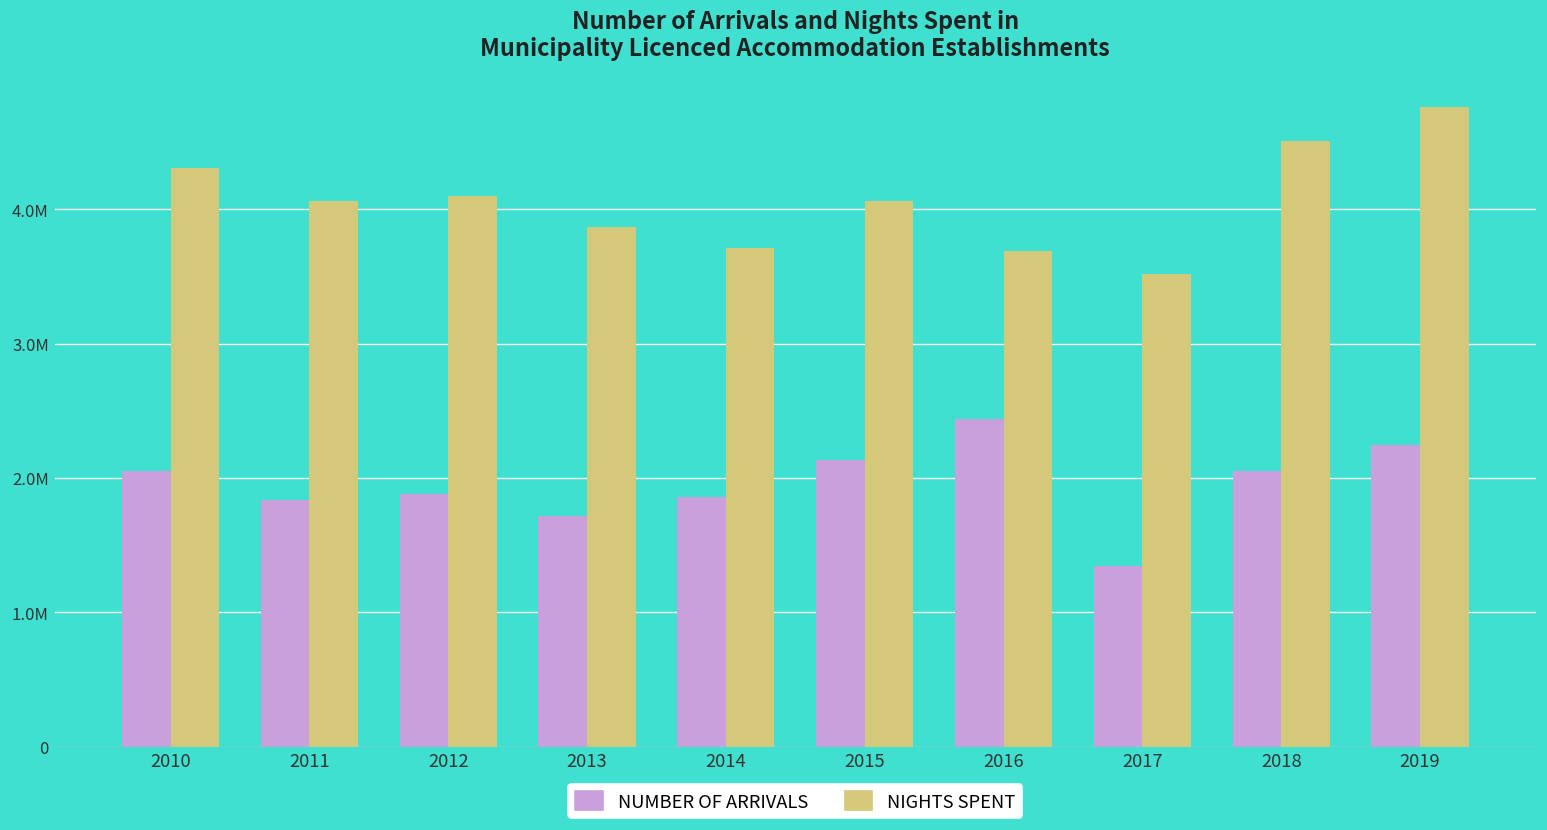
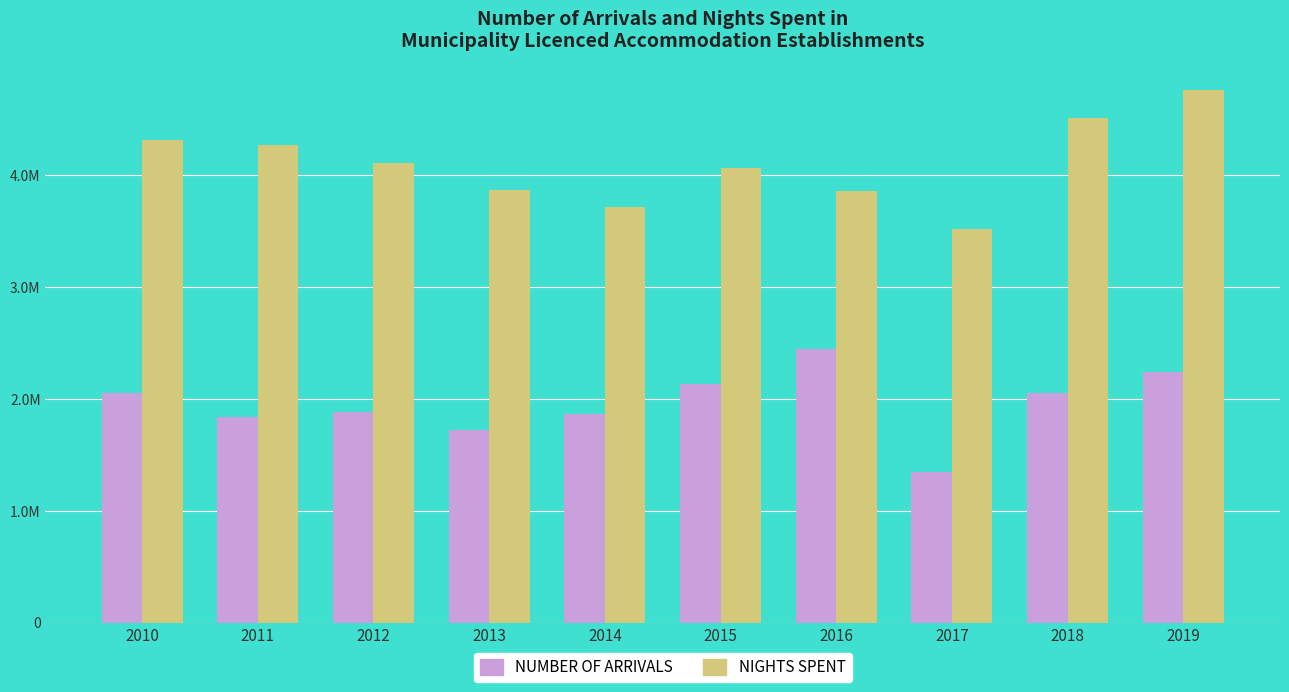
NIGHTS SPENT, 2011: 4060000 -> 4270000
NIGHTS SPENT, 2016: 3690000 -> 3860000
